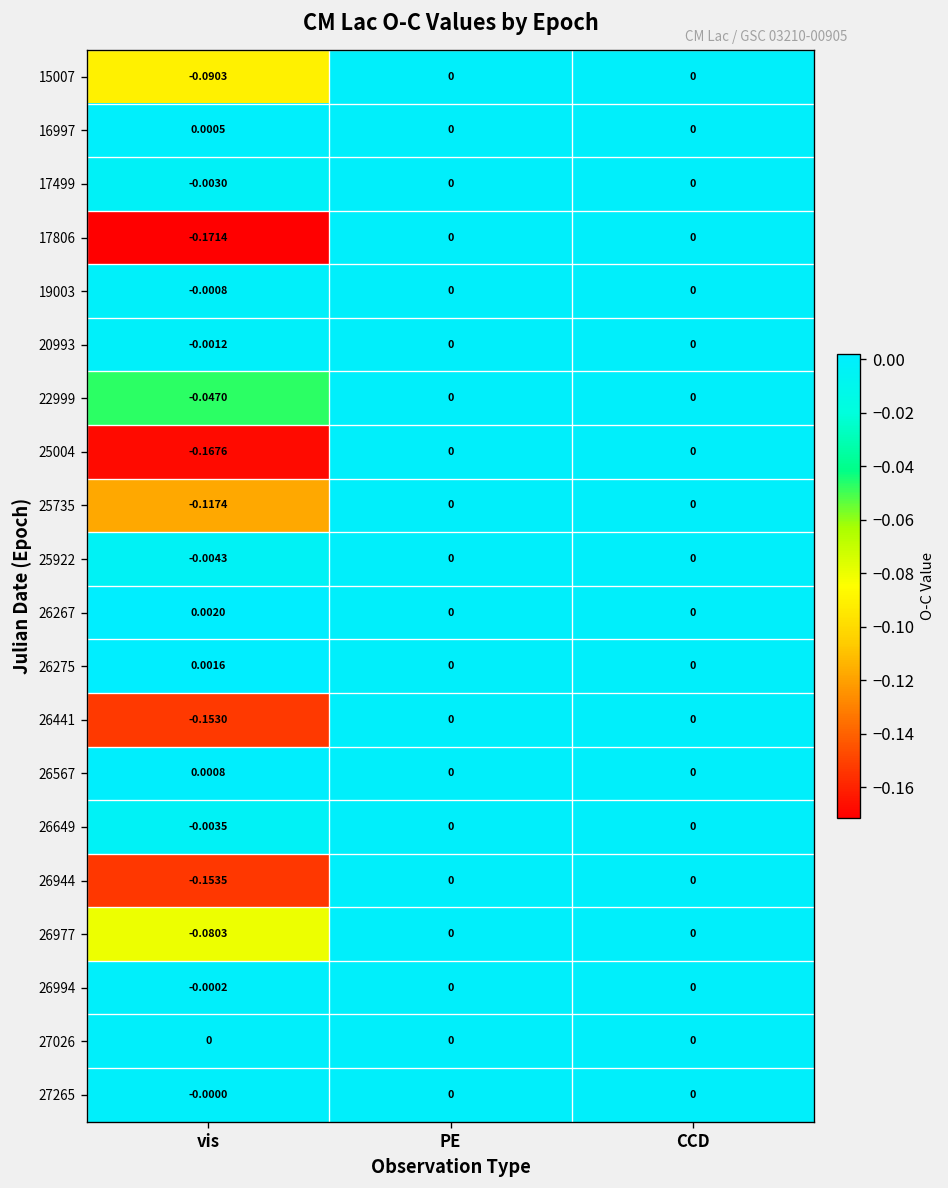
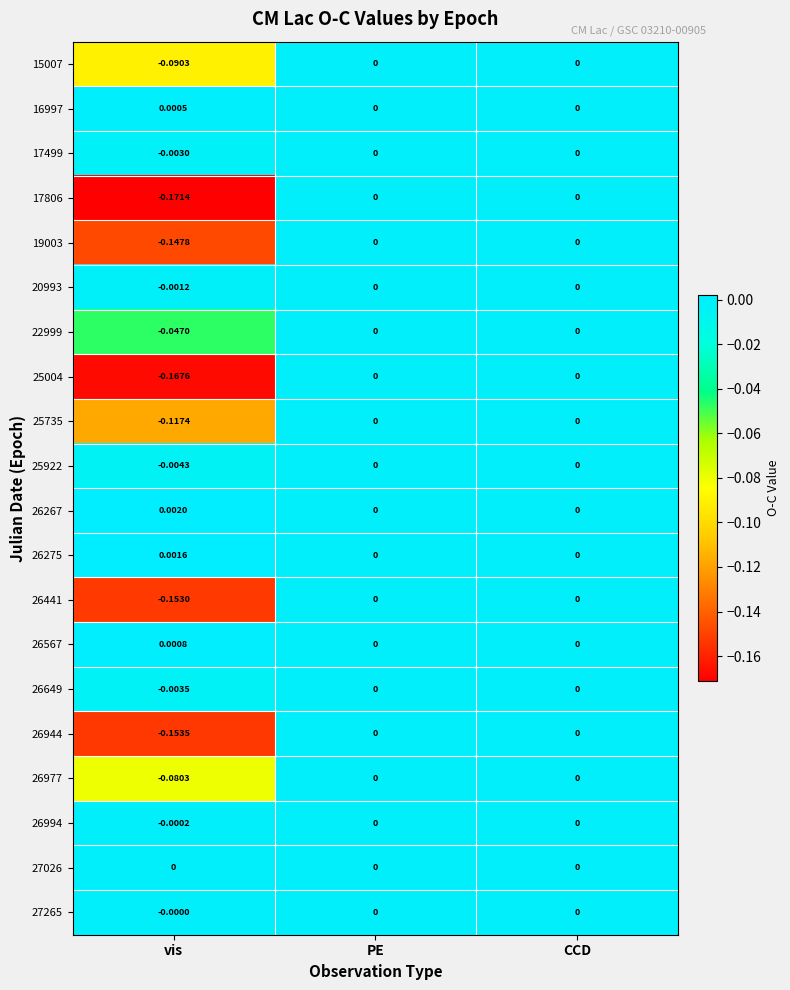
19003, vis: -0.0008 -> -0.1478
